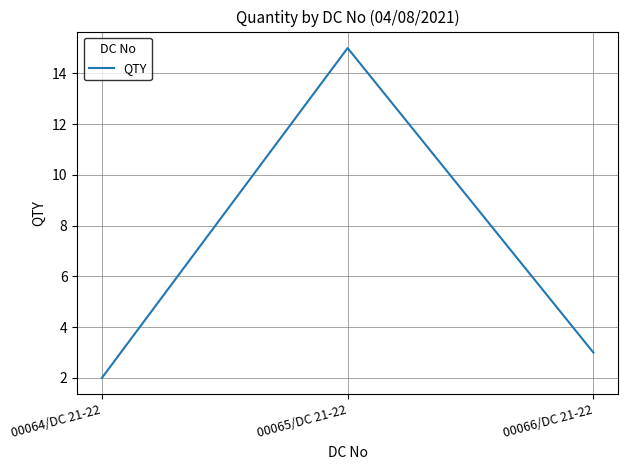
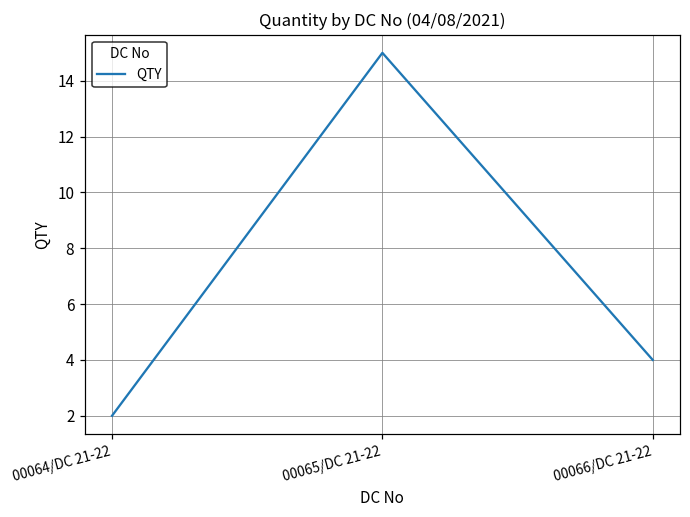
00066/DC 21-22: 3 -> 4
